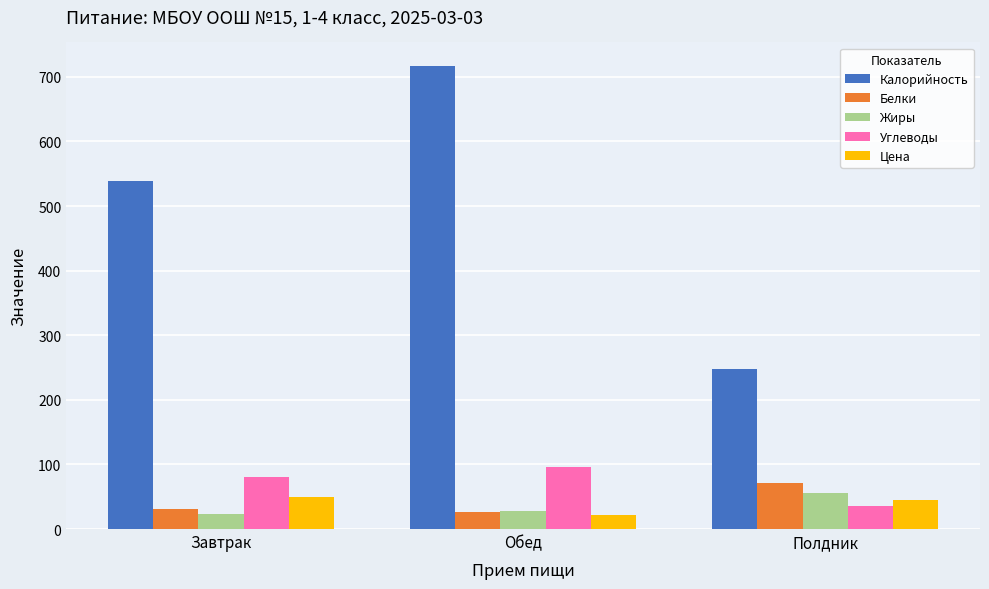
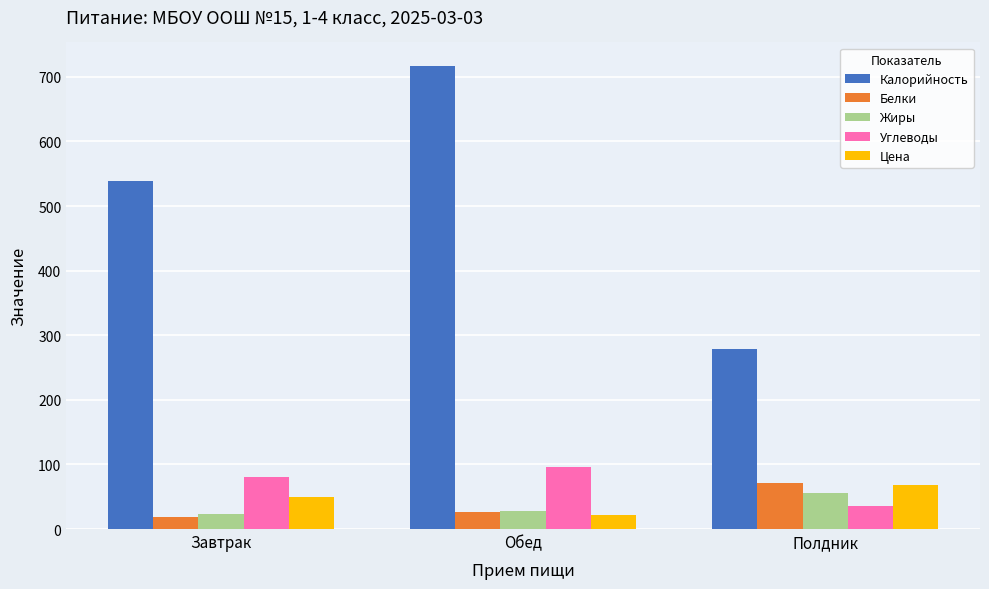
Белки, Завтрак: 30 -> 20
Калорийность, Полдник: 250 -> 280
Цена, Полдник: 50 -> 70
